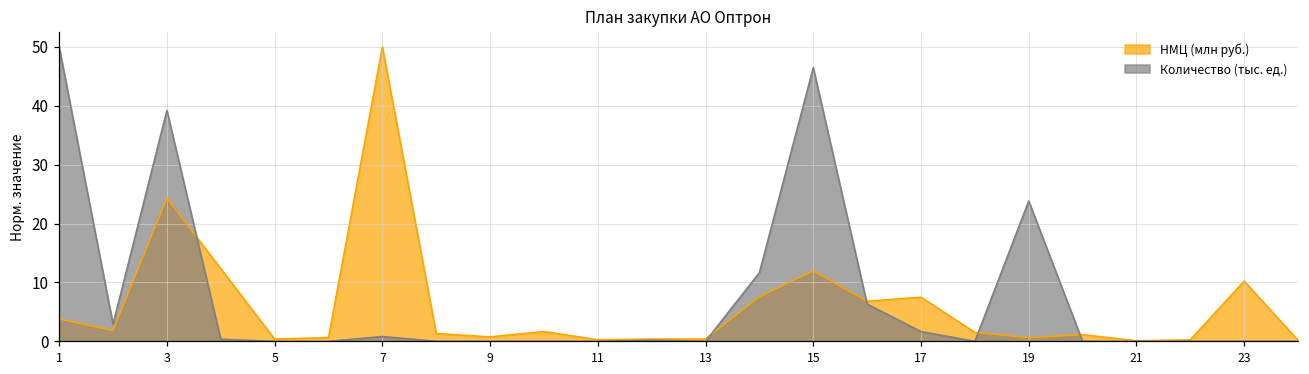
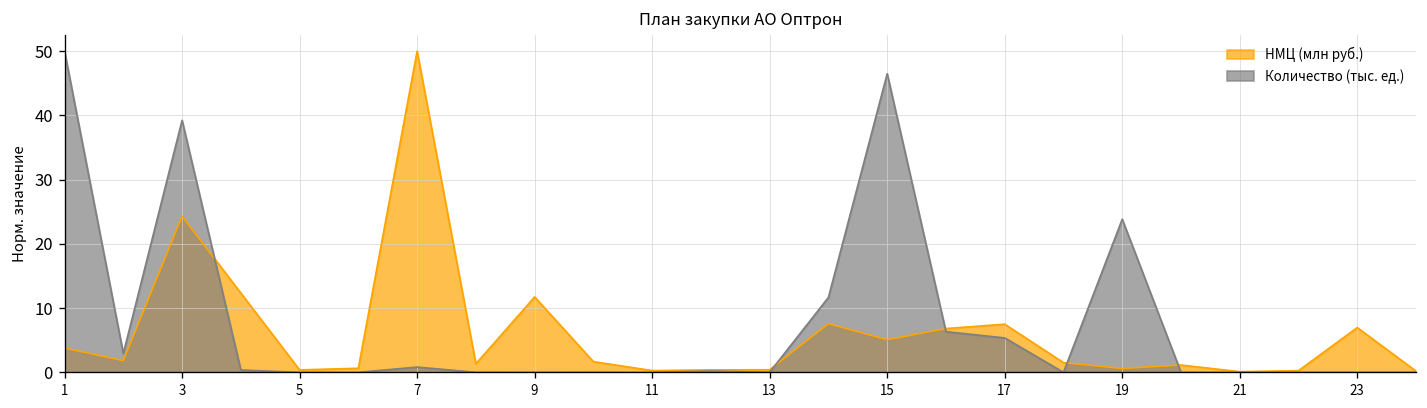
НМЦ (млн руб.), 9: 1 -> 12
НМЦ (млн руб.), 15: 12 -> 5
Количество (тыс. ед.), 17: 2 -> 5
НМЦ (млн руб.), 23: 10 -> 7
